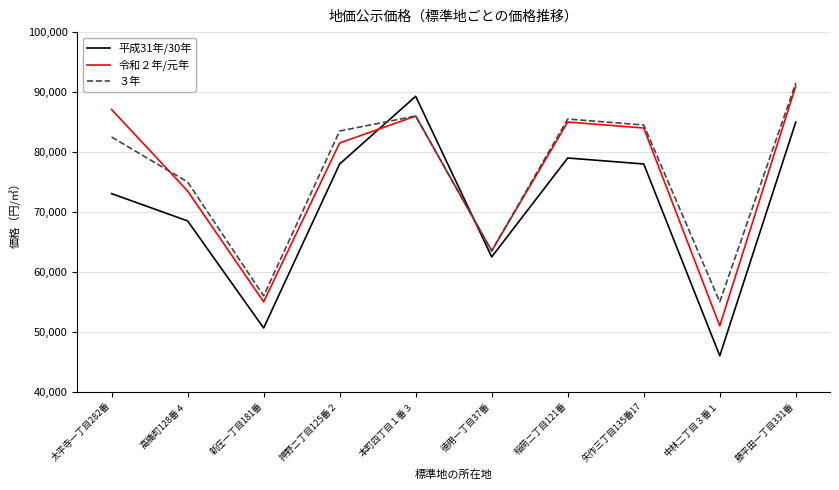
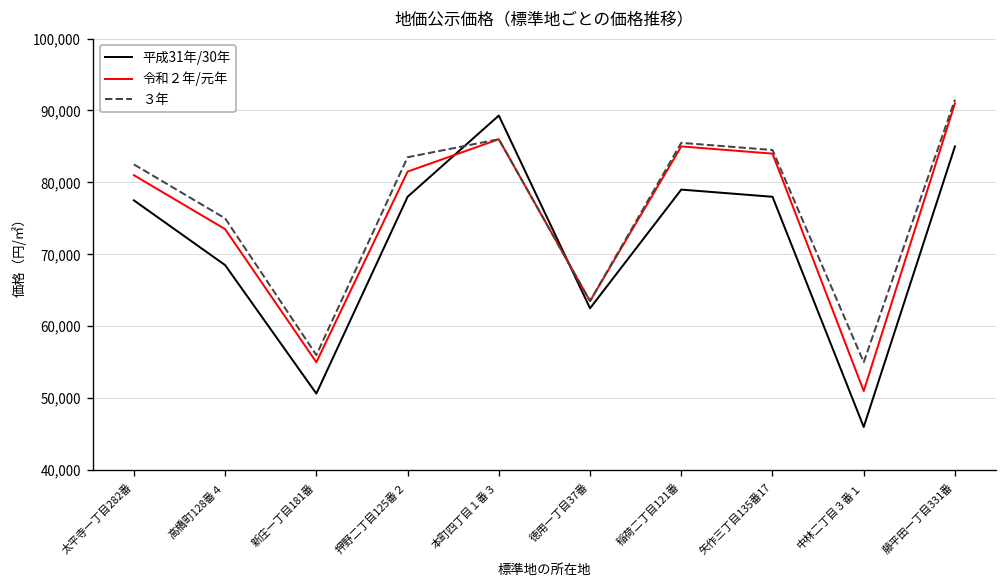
平成31年/30年, 太平寺一丁目282番: 73,000 -> 78,000
令和２年/元年, 太平寺一丁目282番: 87,000 -> 81,000
